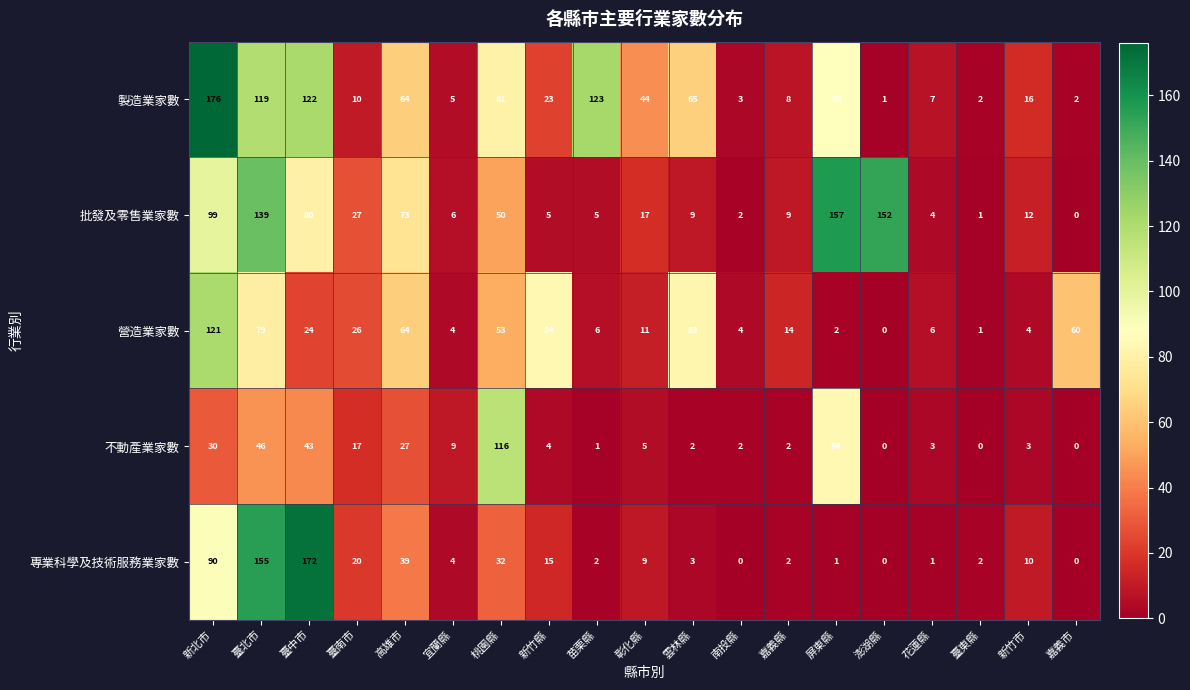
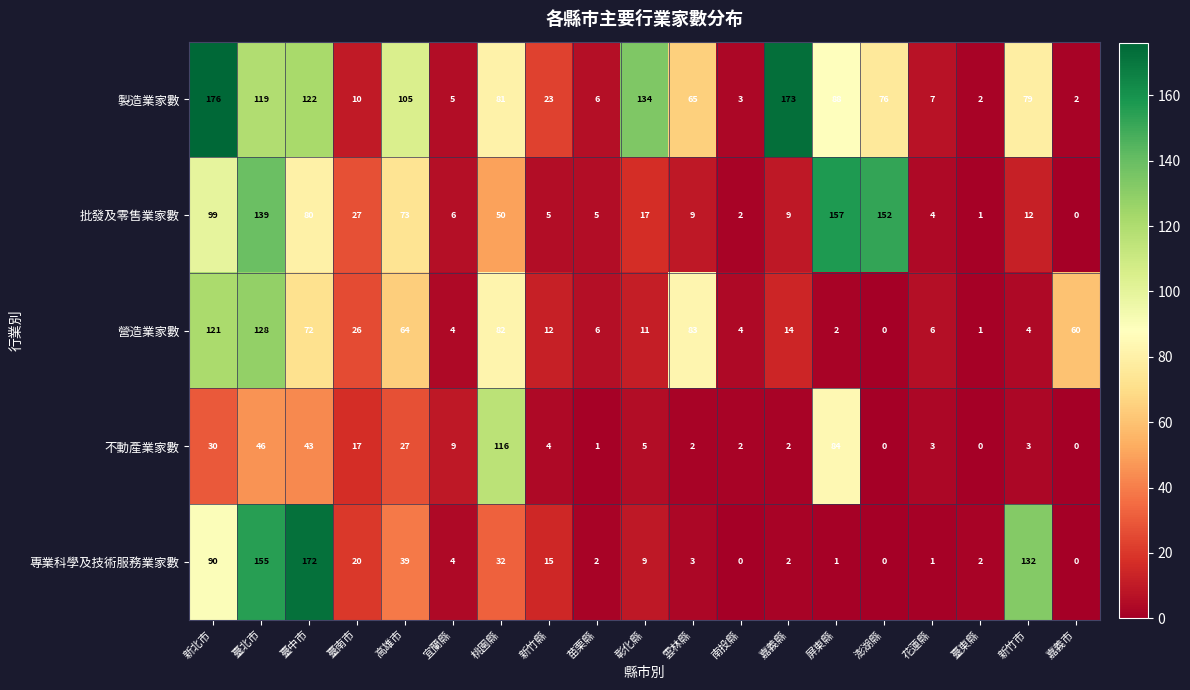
製造業家數, 高雄市: 64 -> 105
製造業家數, 苗栗縣: 123 -> 6
製造業家數, 彰化縣: 44 -> 134
製造業家數, 嘉義縣: 8 -> 173
製造業家數, 澎湖縣: 1 -> 76
製造業家數, 新竹市: 16 -> 79
營造業家數, 臺北市: 79 -> 128
營造業家數, 臺中市: 24 -> 72
營造業家數, 桃園縣: 53 -> 82
營造業家數, 新竹縣: 84 -> 12
專業科學及技術服務業家數, 新竹市: 10 -> 132
